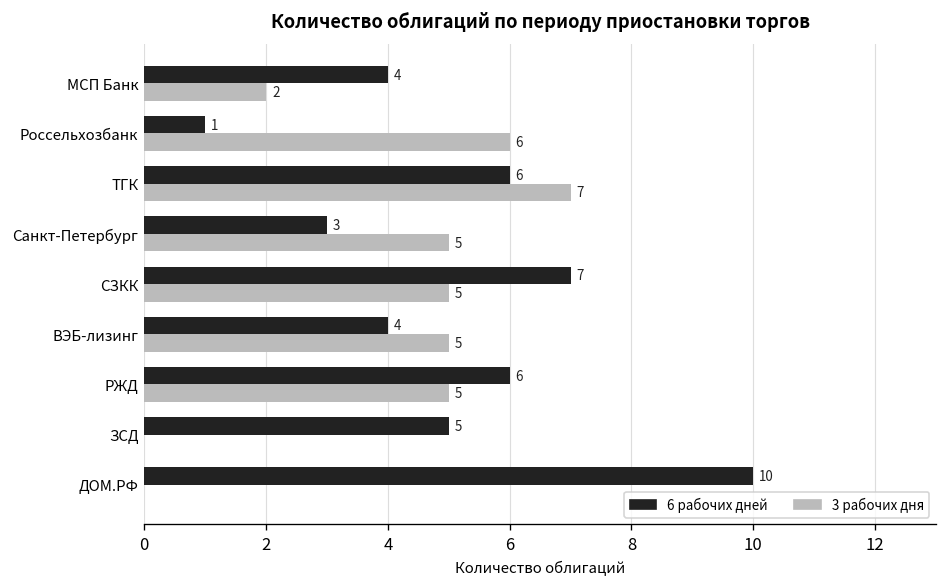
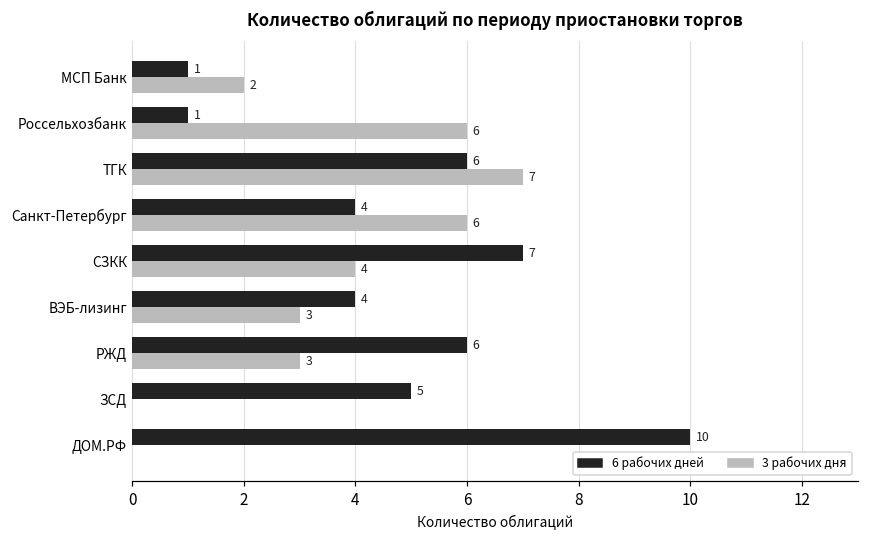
6 рабочих дней, МСП Банк: 4 -> 1
6 рабочих дней, Санкт-Петербург: 3 -> 4
3 рабочих дня, Санкт-Петербург: 5 -> 6
3 рабочих дня, СЗКК: 5 -> 4
3 рабочих дня, ВЭБ-лизинг: 5 -> 3
3 рабочих дня, РЖД: 5 -> 3
